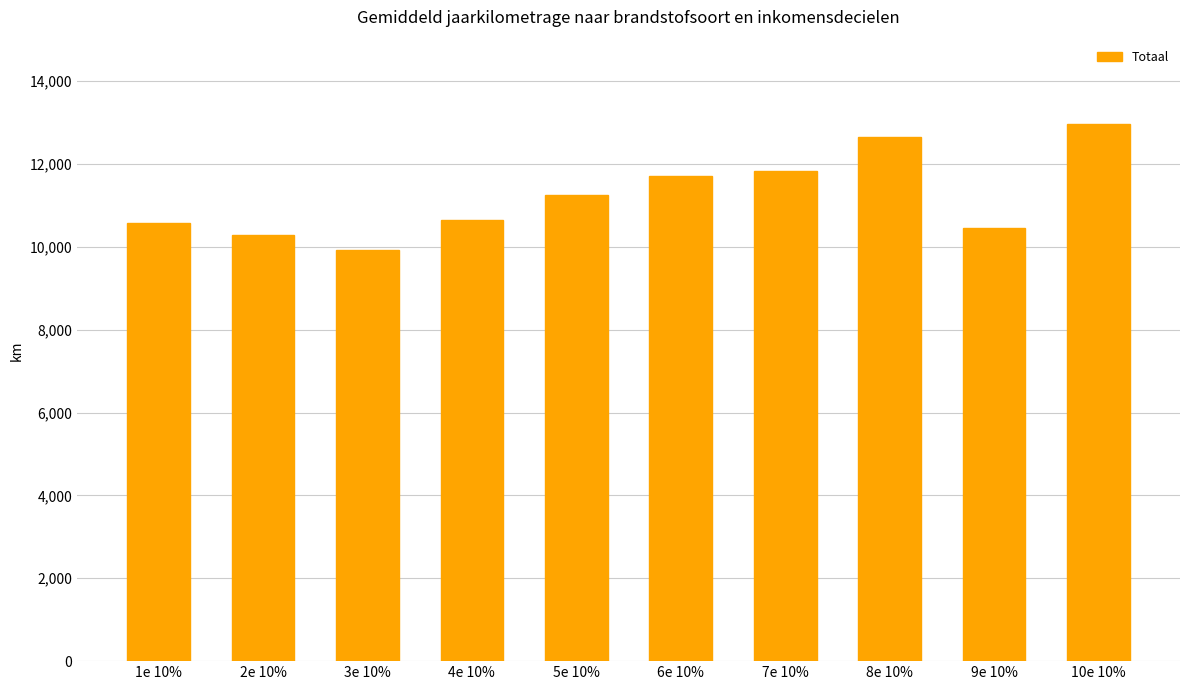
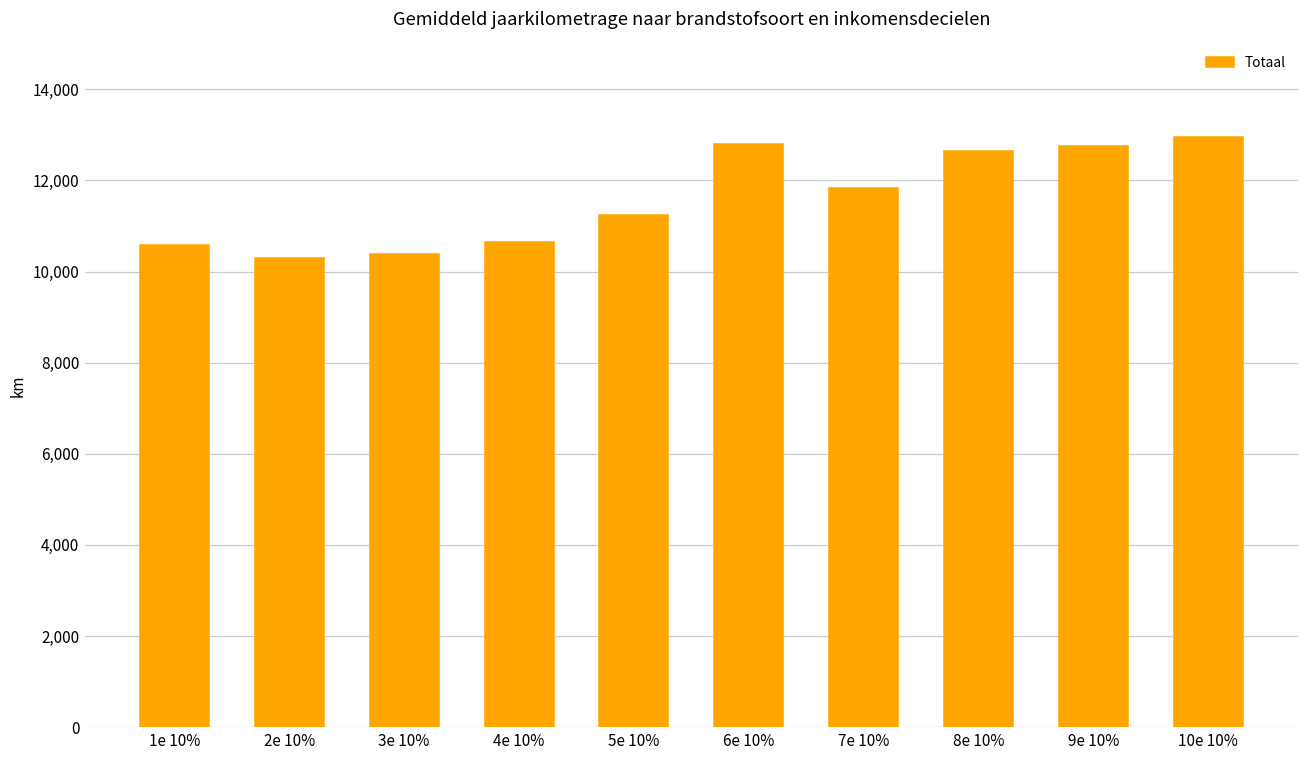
3e 10%: 9,900 -> 10,400
6e 10%: 11,700 -> 12,800
9e 10%: 10,400 -> 12,800
